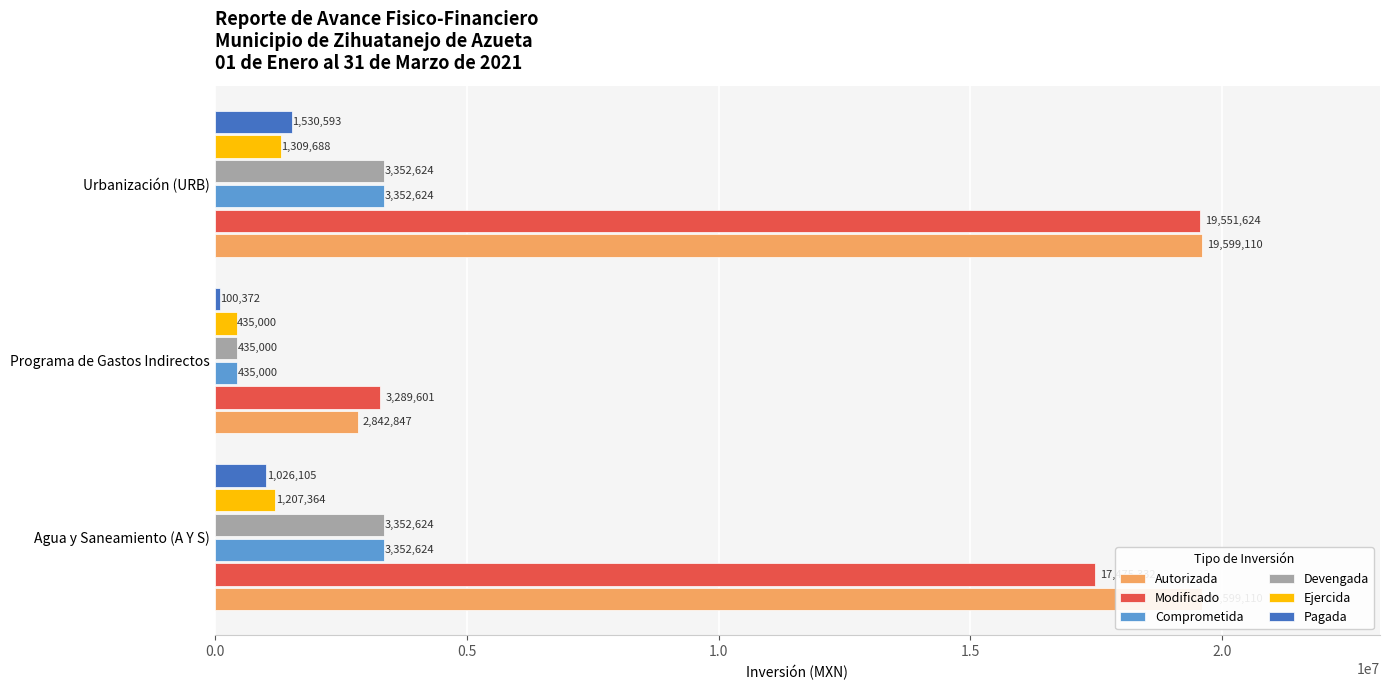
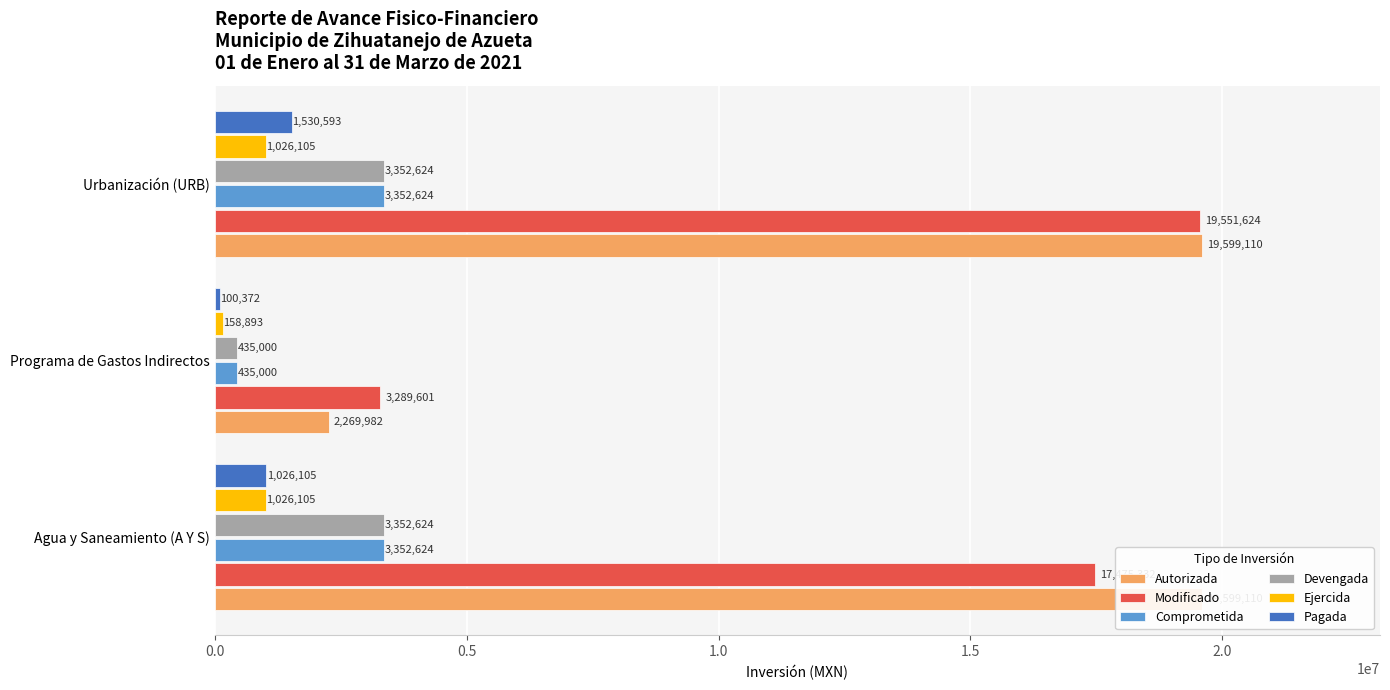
Ejercida, Urbanización (URB): 1,309,688 -> 1,026,105
Ejercida, Programa de Gastos Indirectos: 435,000 -> 158,893
Autorizada, Programa de Gastos Indirectos: 2,842,847 -> 2,269,982
Ejercida, Agua y Saneamiento (A Y S): 1,207,364 -> 1,026,105
